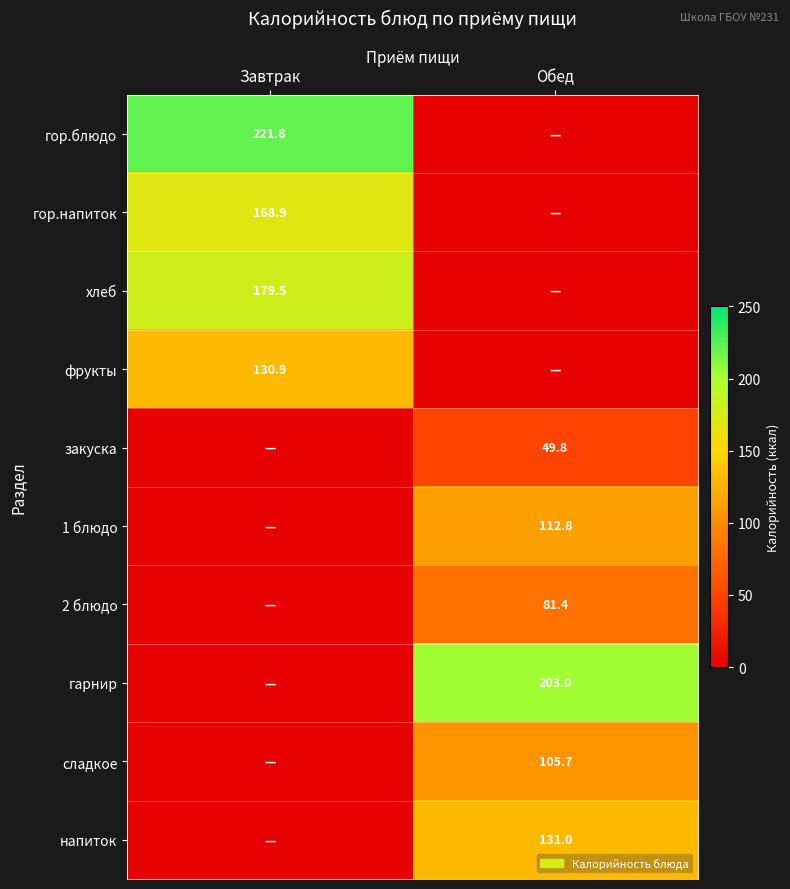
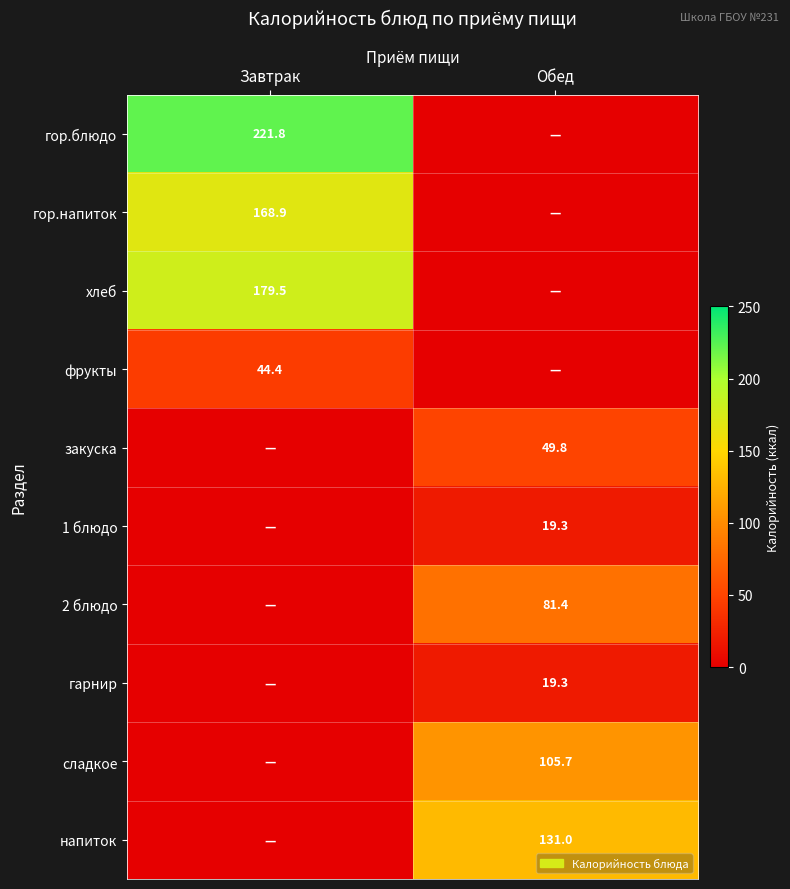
фрукты, Завтрак: 130.9 -> 44.4
1 блюдо, Обед: 112.8 -> 19.3
гарнир, Обед: 203.0 -> 19.3
